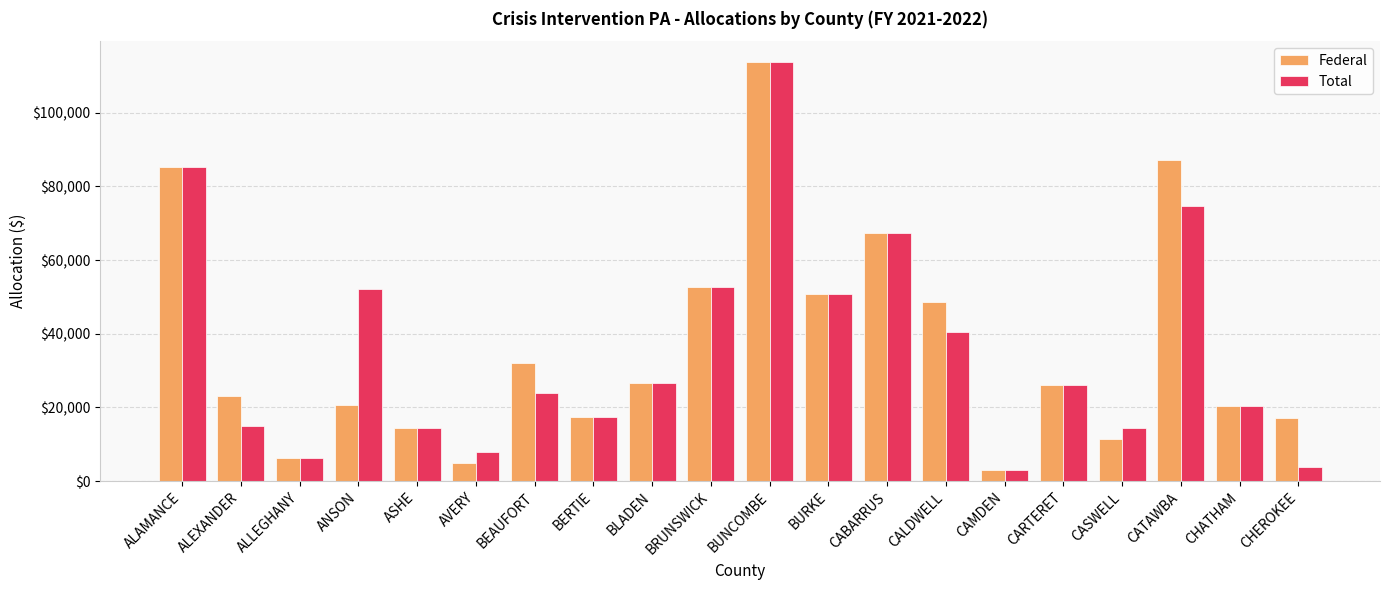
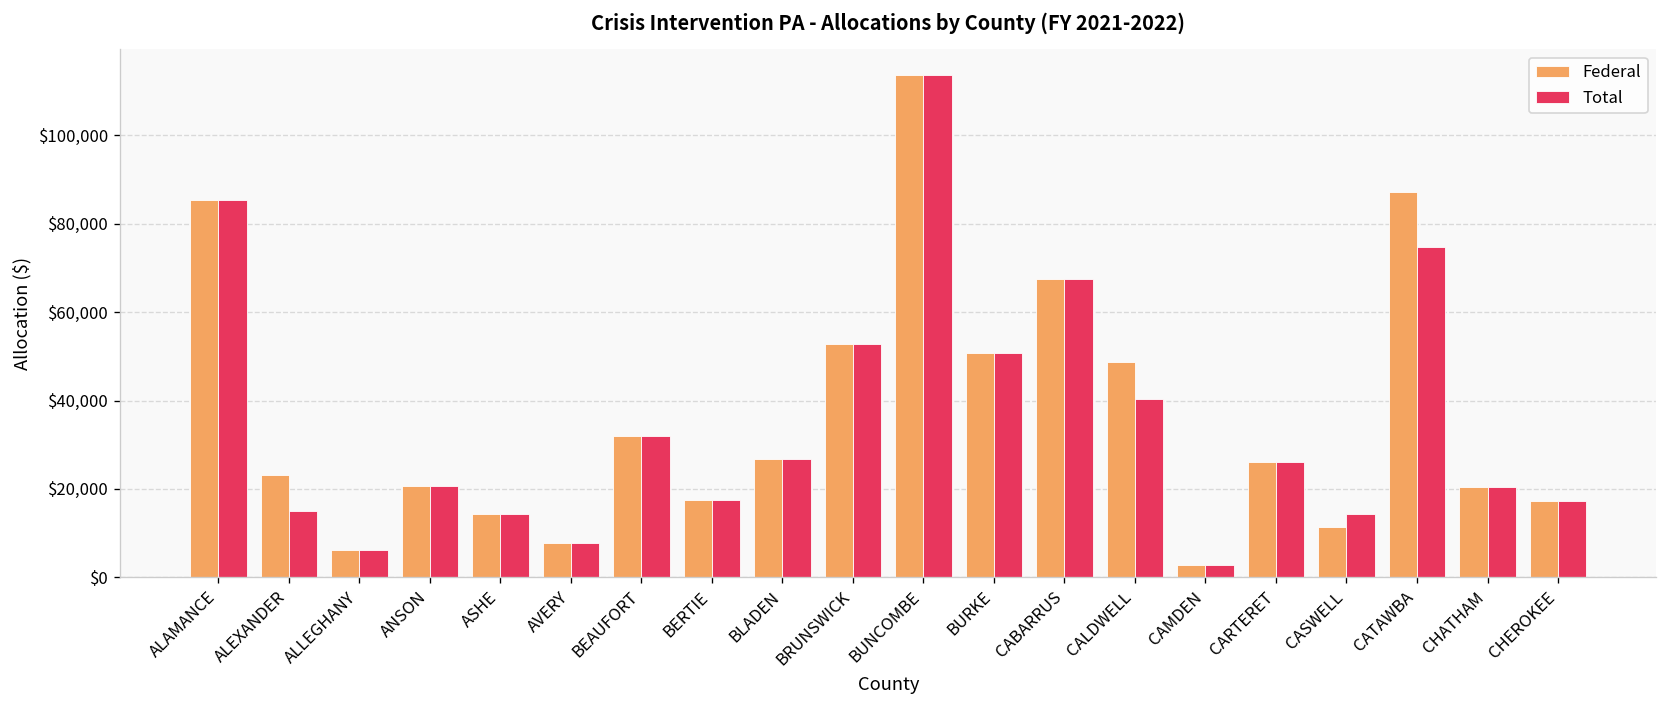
Total, ANSON: $52,000 -> $21,000
Federal, AVERY: $5,000 -> $8,000
Total, BEAUFORT: $24,000 -> $32,000
Total, CHEROKEE: $4,000 -> $17,000
